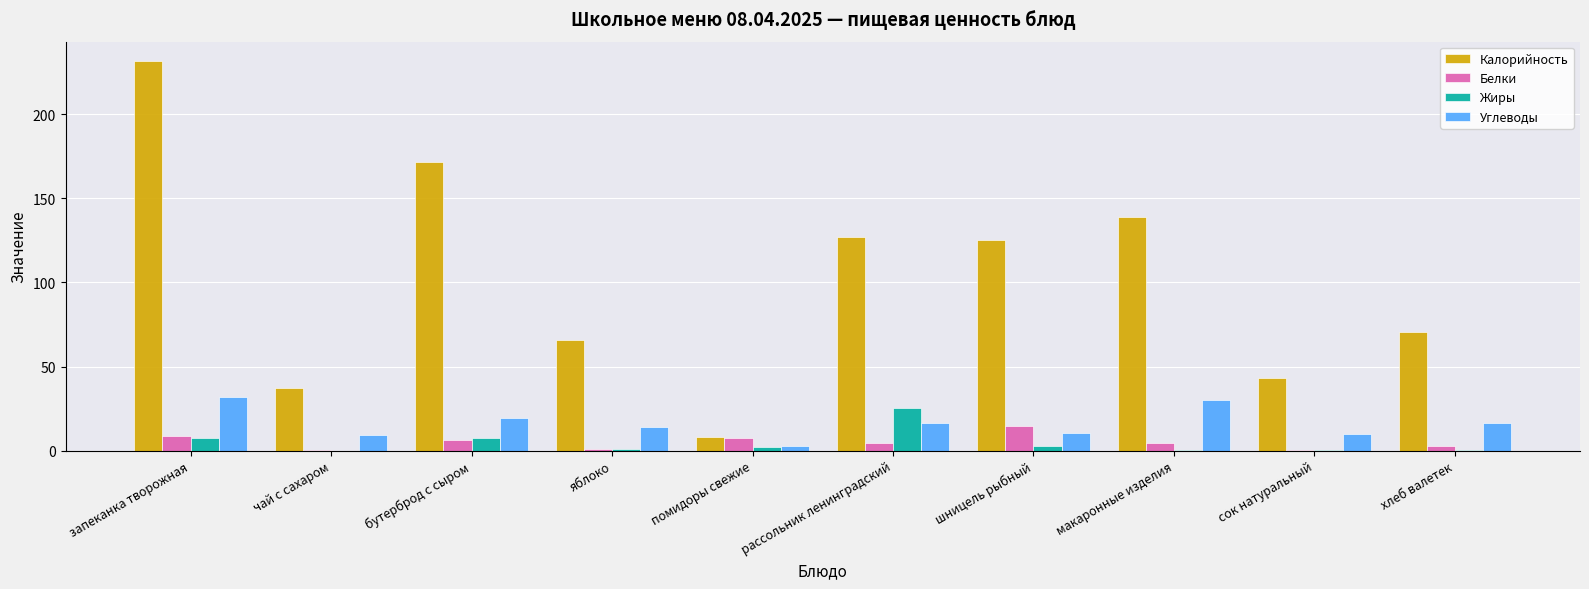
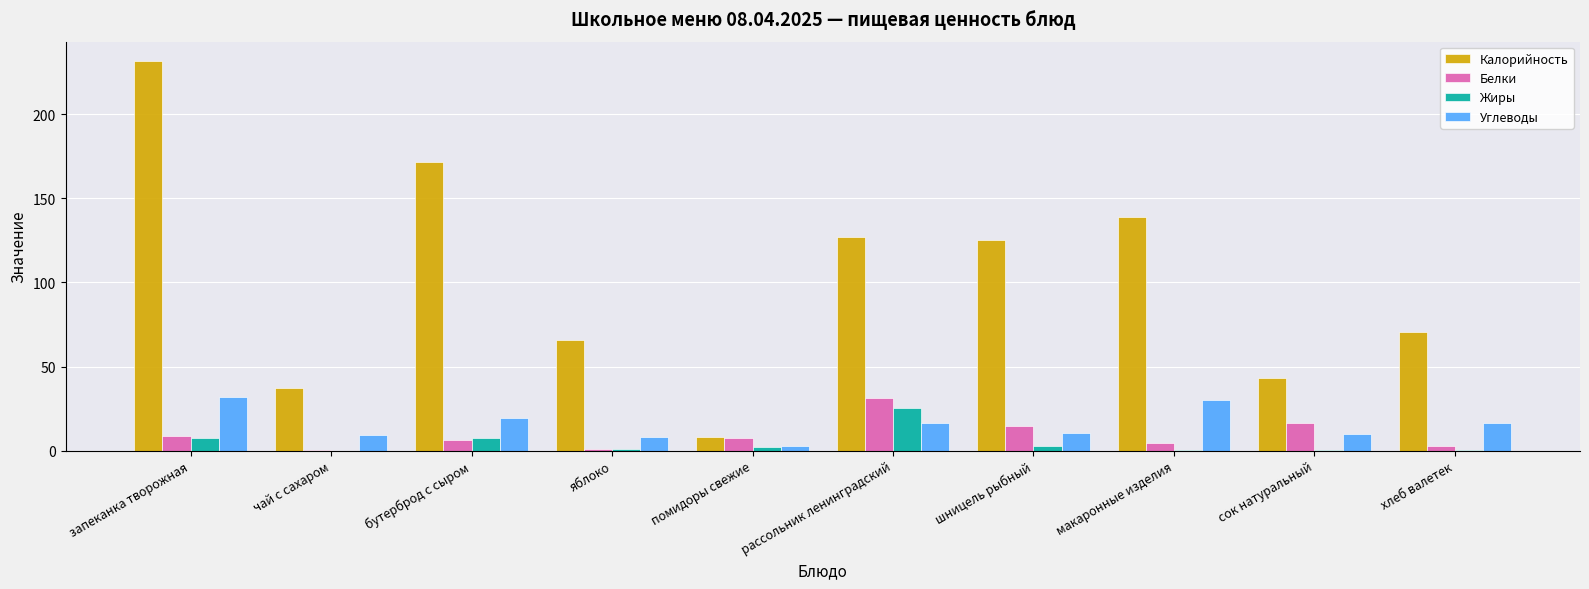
Углеводы, яблоко: 14 -> 8
Белки, рассольник ленинградский: 4 -> 31
Белки, сок натуральный: 1 -> 16
